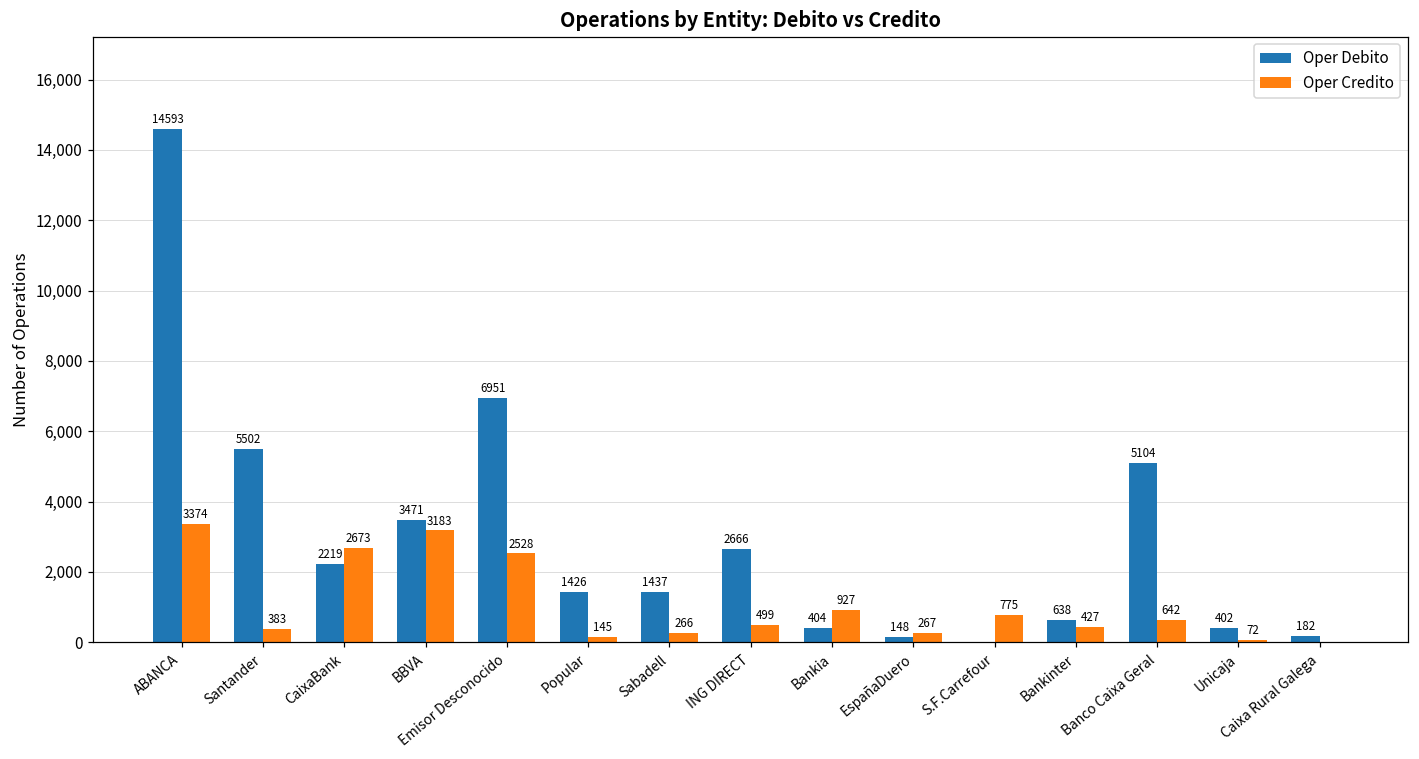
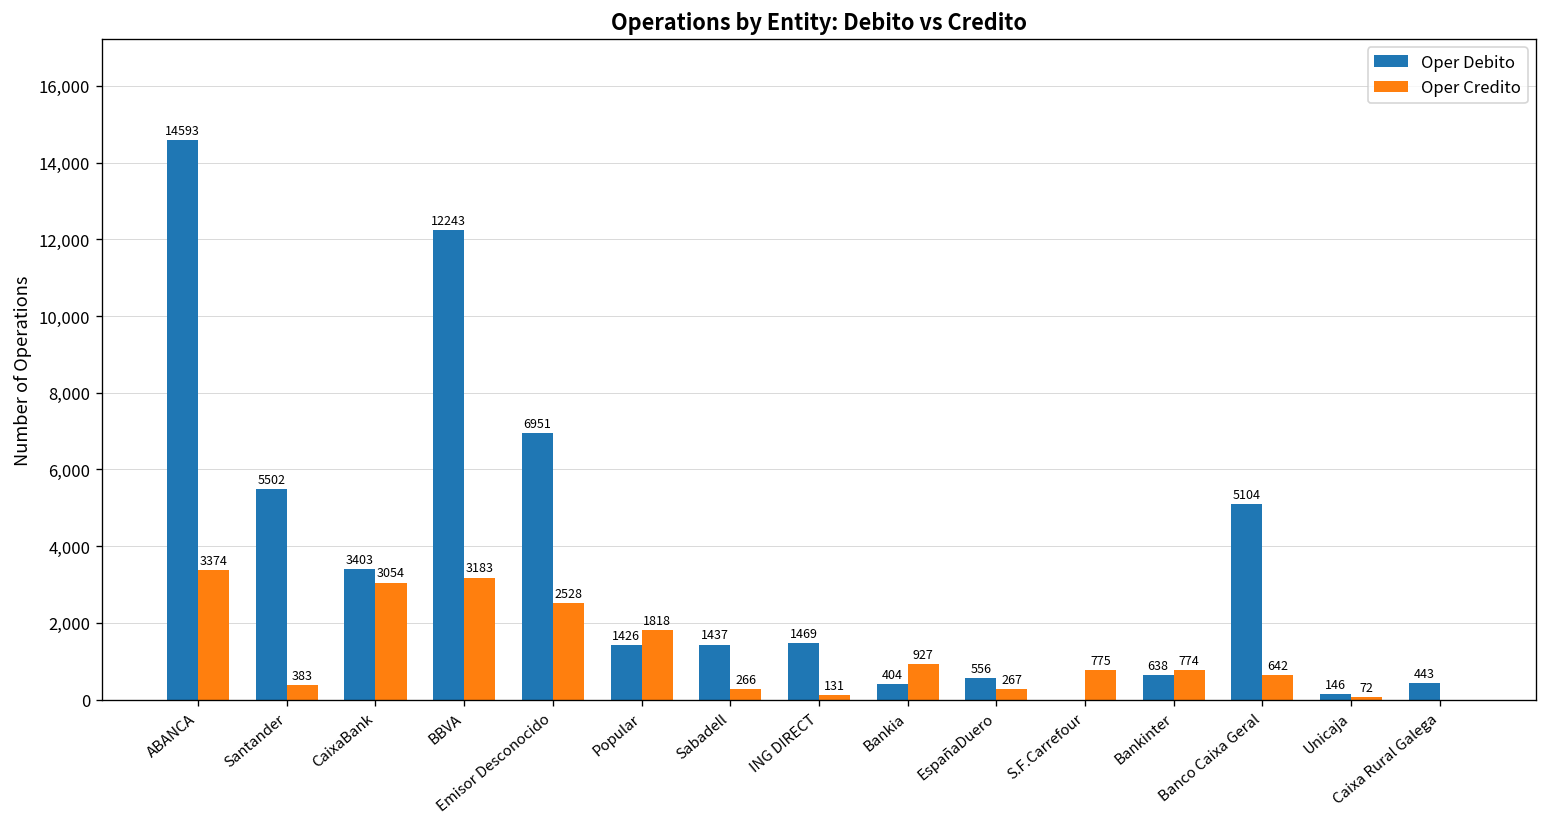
Oper Debito, CaixaBank: 2219 -> 3403
Oper Credito, CaixaBank: 2673 -> 3054
Oper Debito, BBVA: 3471 -> 12243
Oper Credito, Popular: 145 -> 1818
Oper Debito, ING DIRECT: 2666 -> 1469
Oper Credito, ING DIRECT: 499 -> 131
Oper Debito, EspañaDuero: 148 -> 556
Oper Credito, Bankinter: 427 -> 774
Oper Debito, Unicaja: 402 -> 146
Oper Debito, Caixa Rural Galega: 182 -> 443
